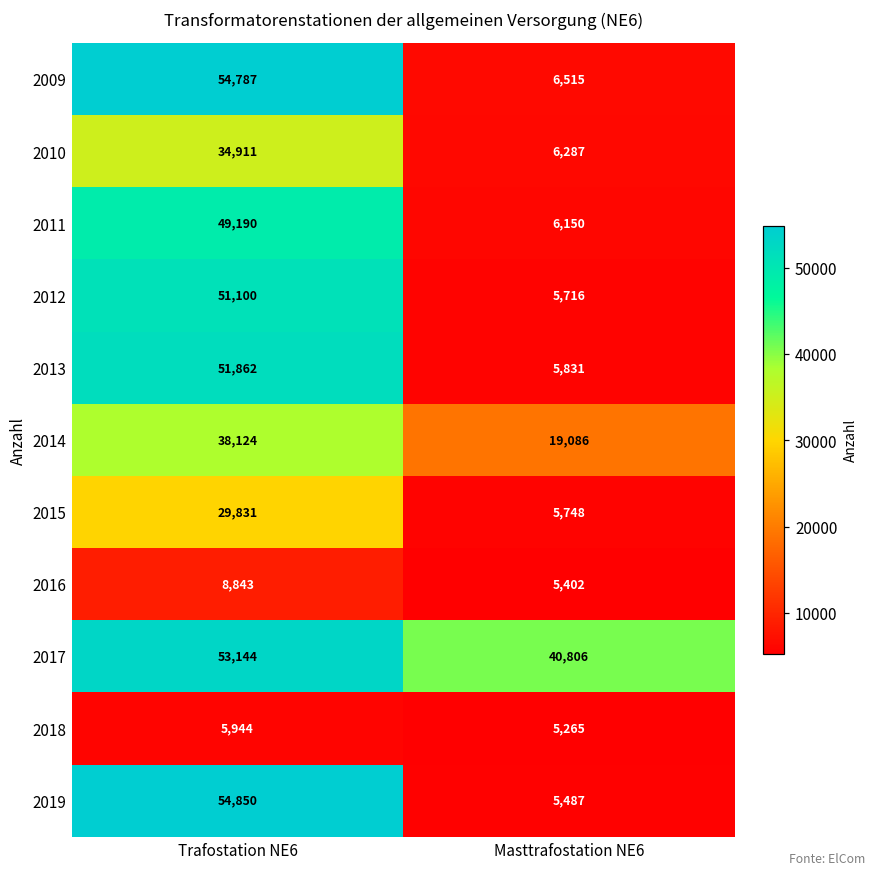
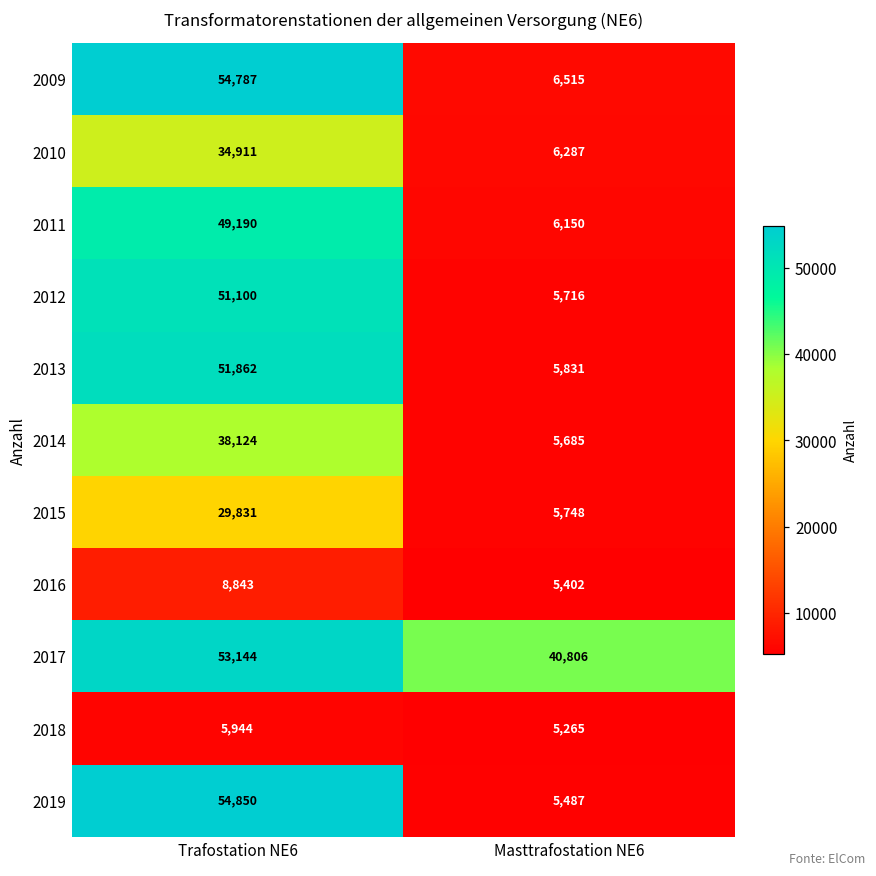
2014, Masttrafostation NE6: 19,086 -> 5,685
